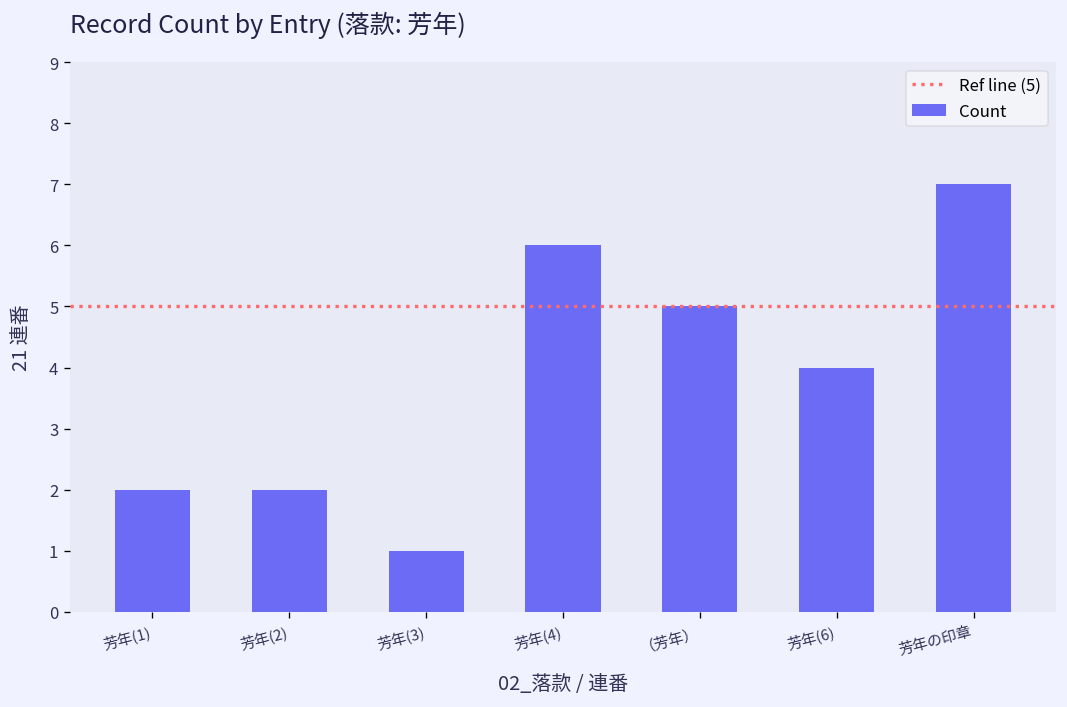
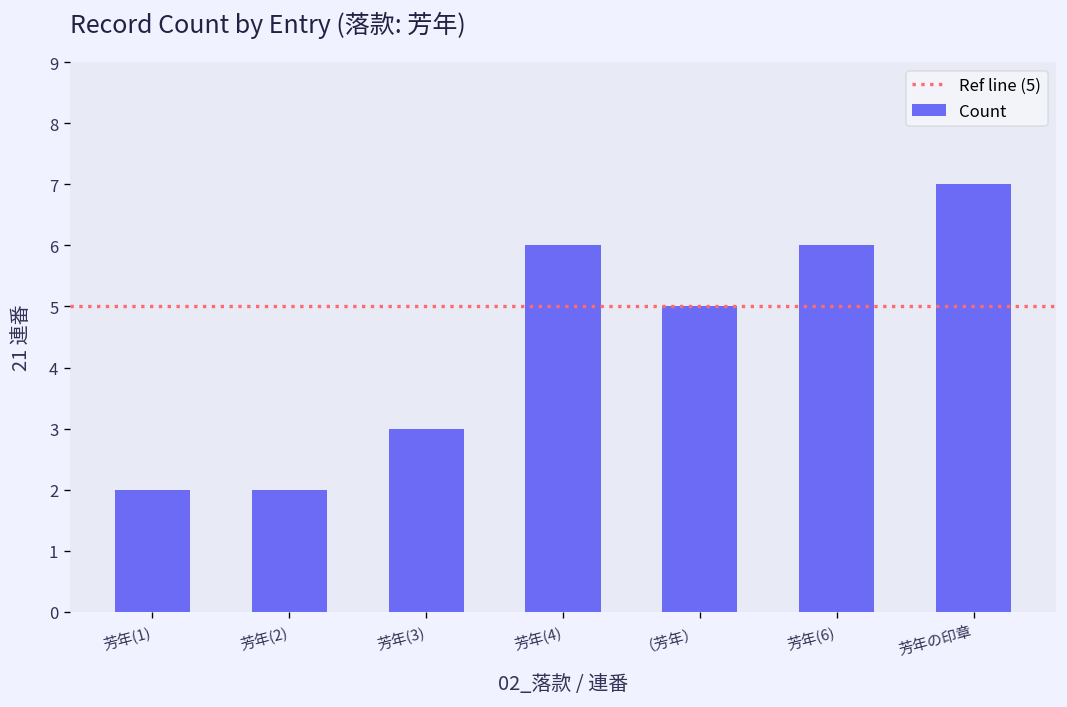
芳年(3): 1 -> 3
芳年(6): 4 -> 6
